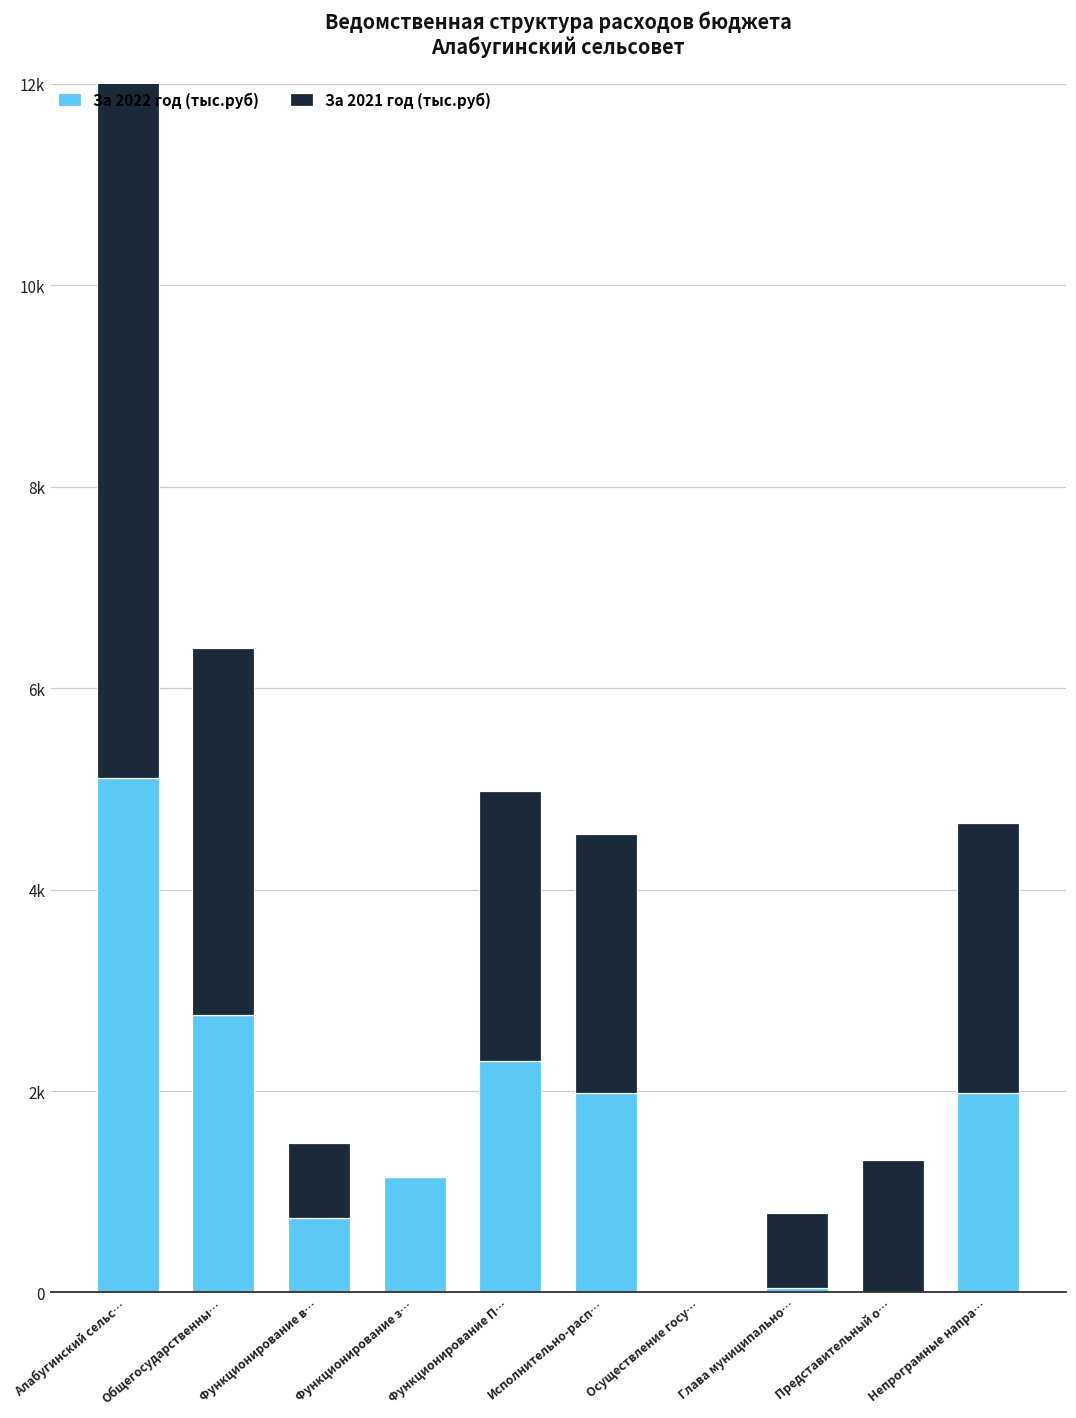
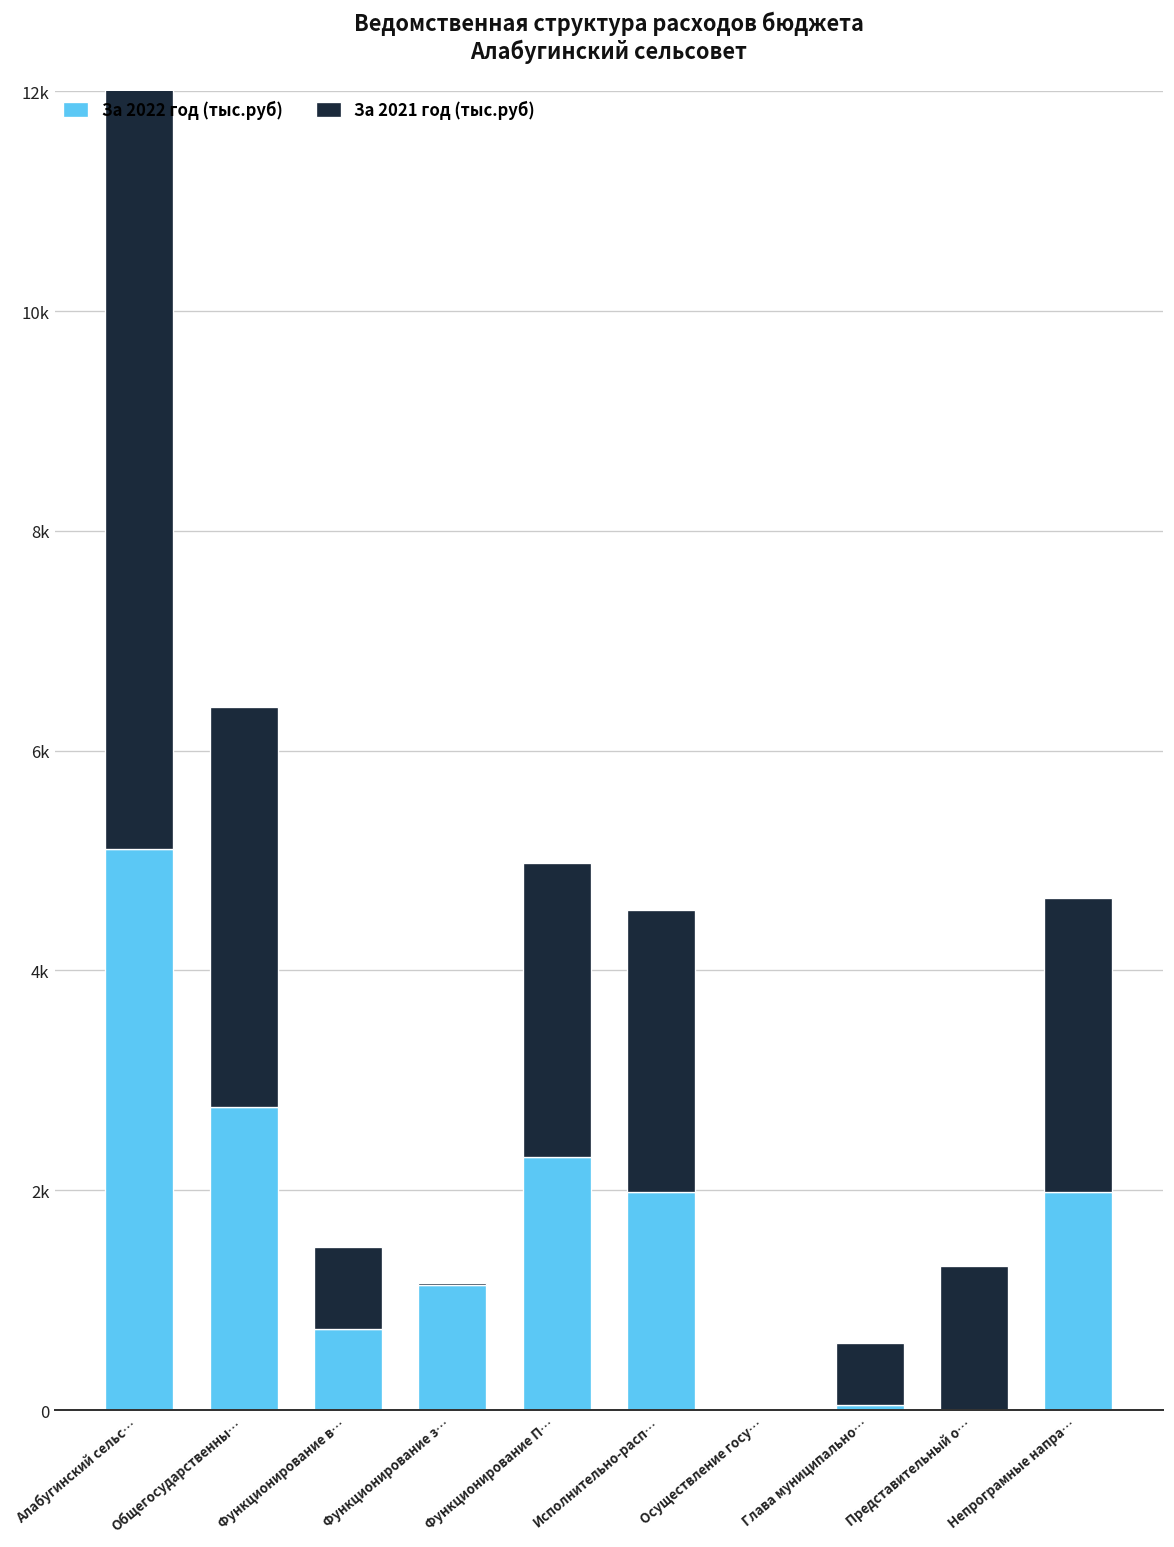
За 2021 год (тыс.руб), Глава муниципально…: 700 -> 600
